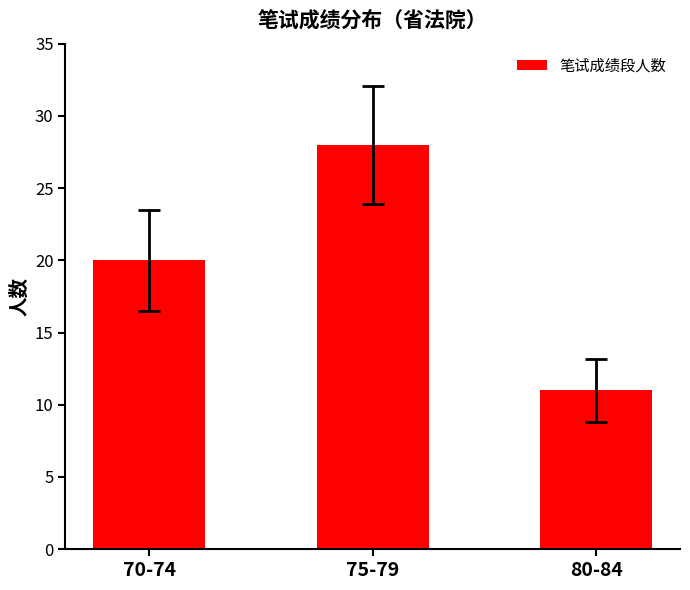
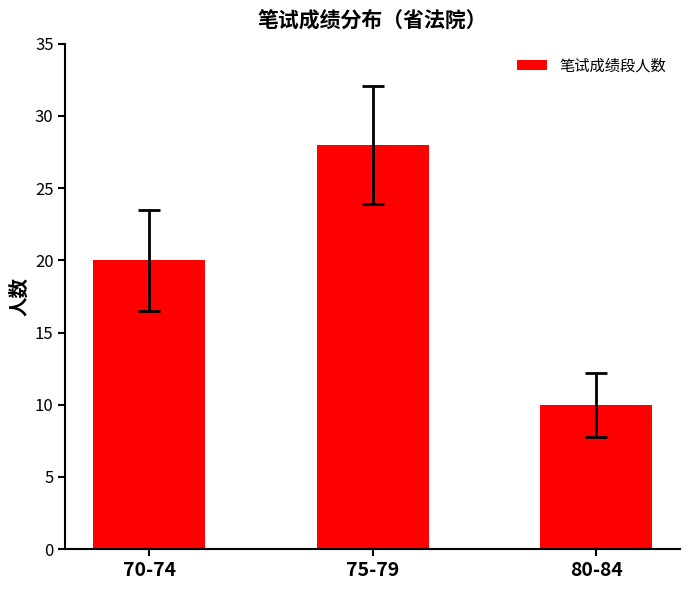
笔试成绩段人数, 80-84: 11 -> 10
